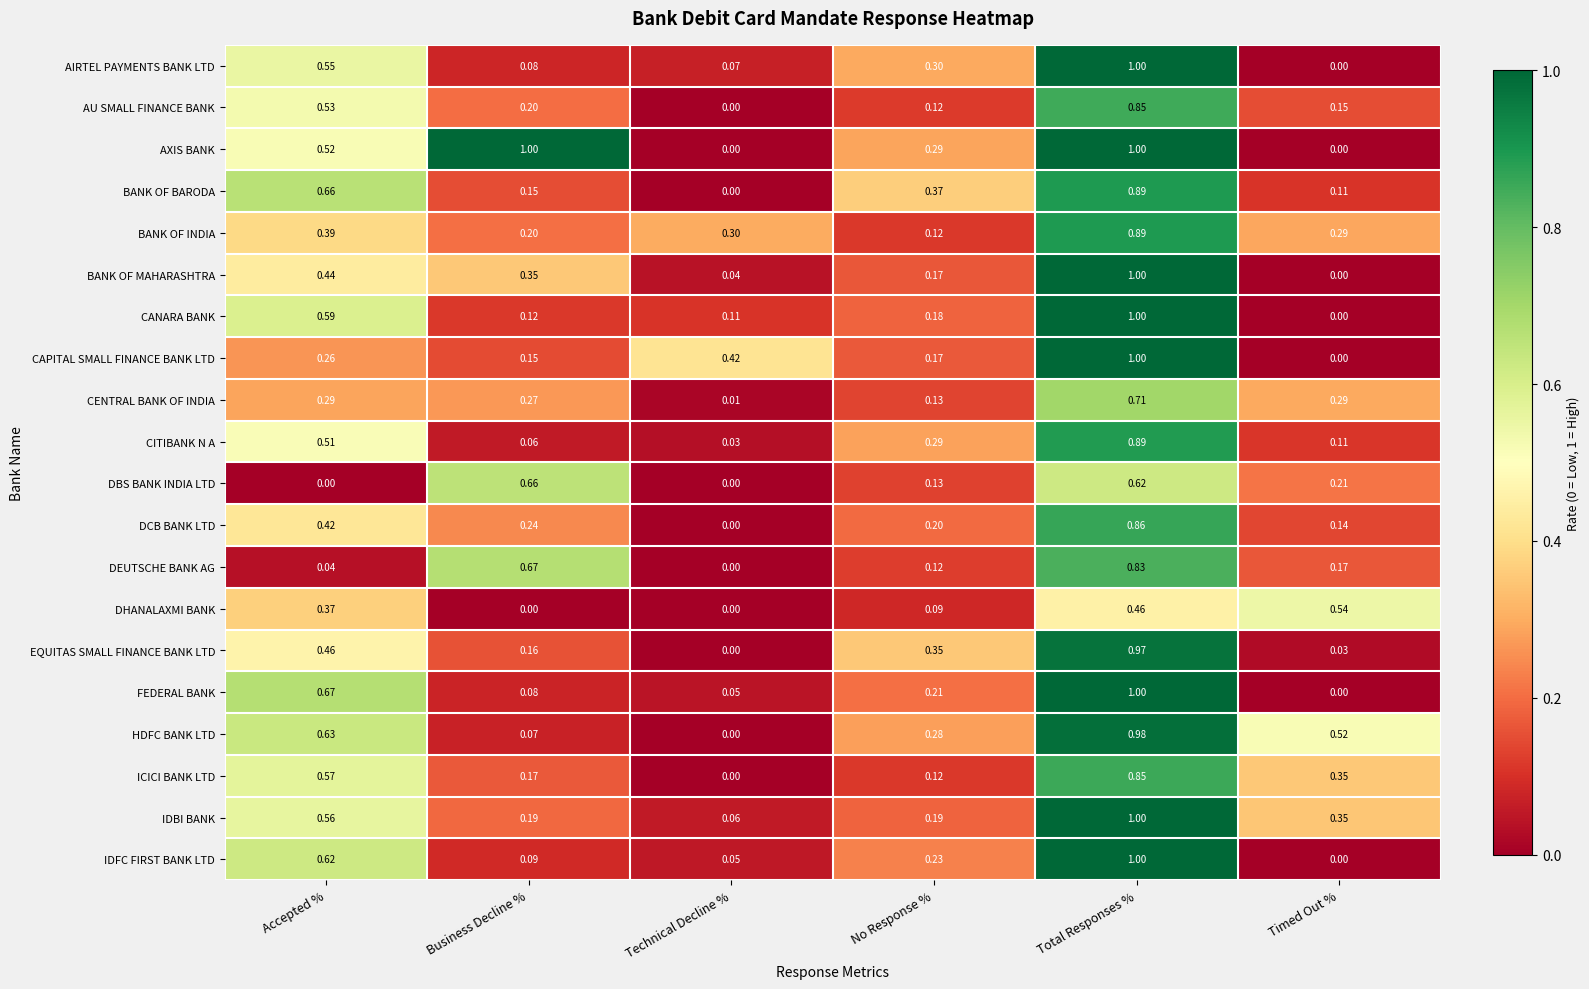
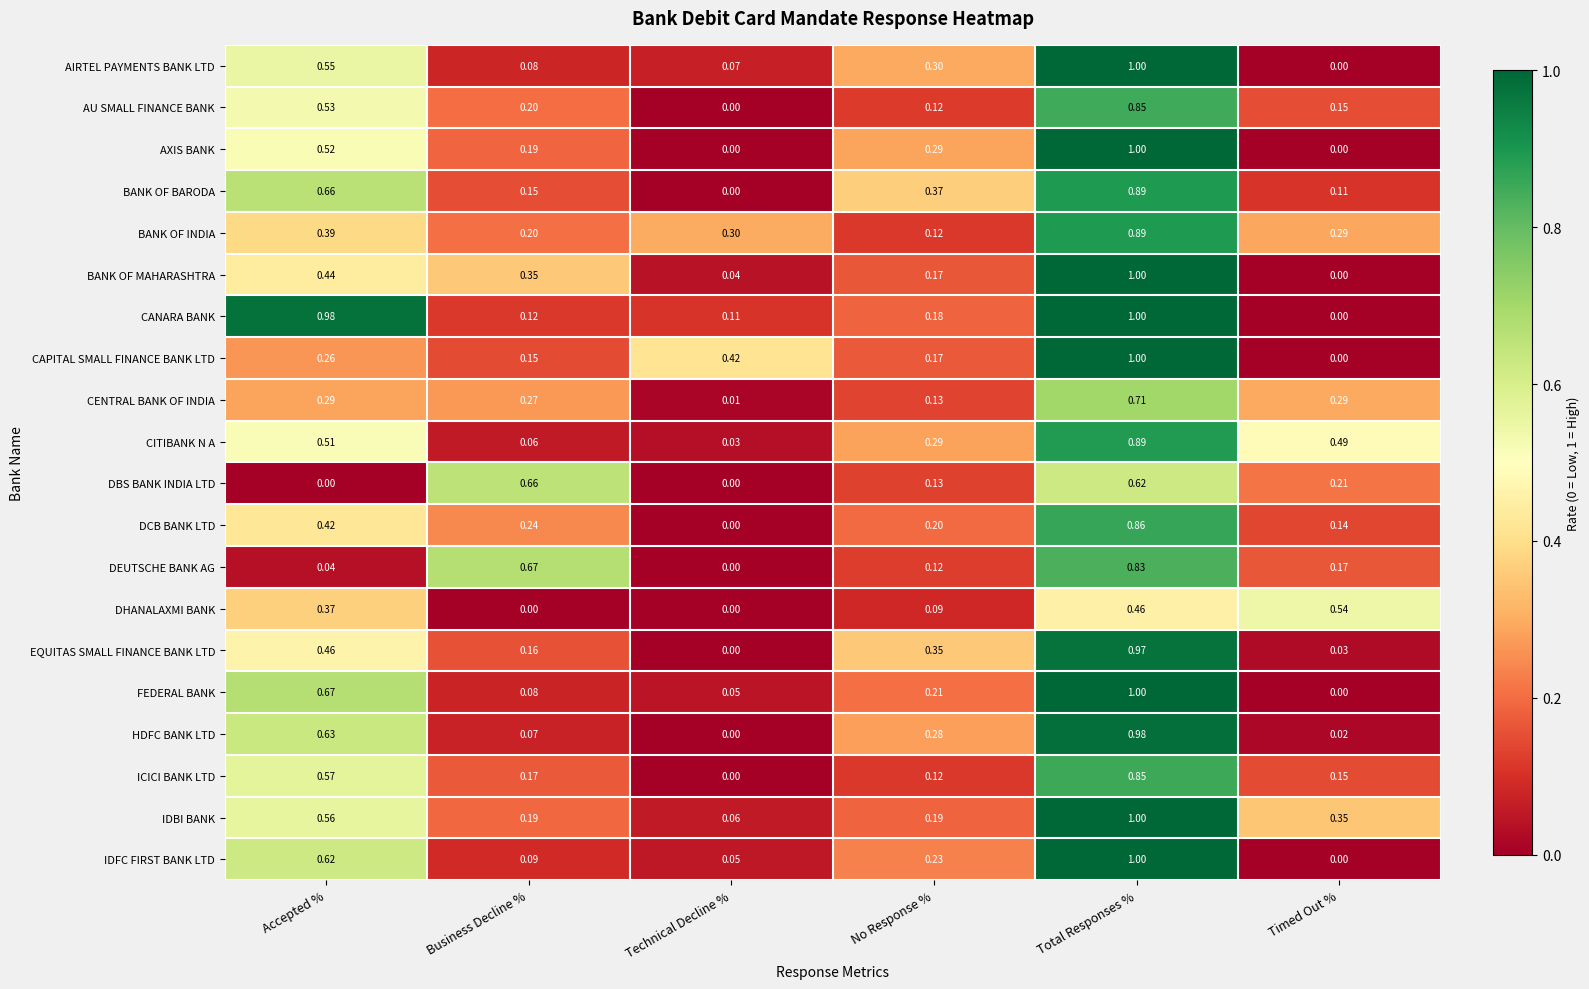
AXIS BANK, Business Decline %: 1.00 -> 0.19
CANARA BANK, Accepted %: 0.59 -> 0.98
CITIBANK N A, Timed Out %: 0.11 -> 0.49
HDFC BANK LTD, Timed Out %: 0.52 -> 0.02
ICICI BANK LTD, Timed Out %: 0.35 -> 0.15
